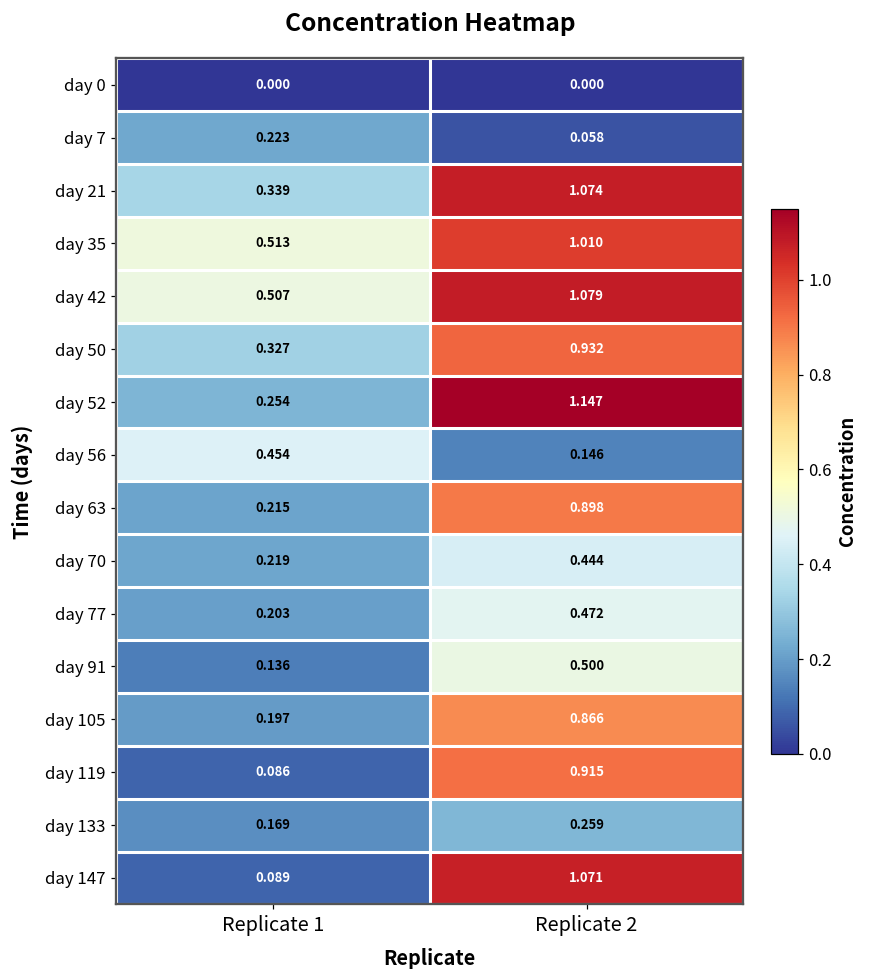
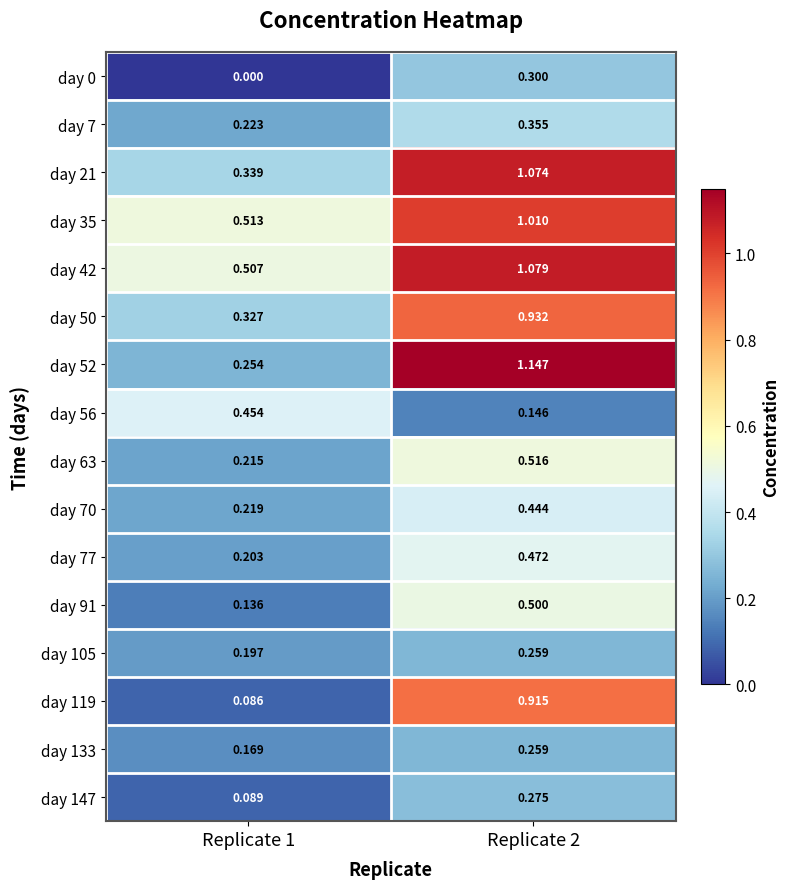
day 0, Replicate 2: 0.000 -> 0.300
day 7, Replicate 2: 0.058 -> 0.355
day 63, Replicate 2: 0.898 -> 0.516
day 105, Replicate 2: 0.866 -> 0.259
day 147, Replicate 2: 1.071 -> 0.275
